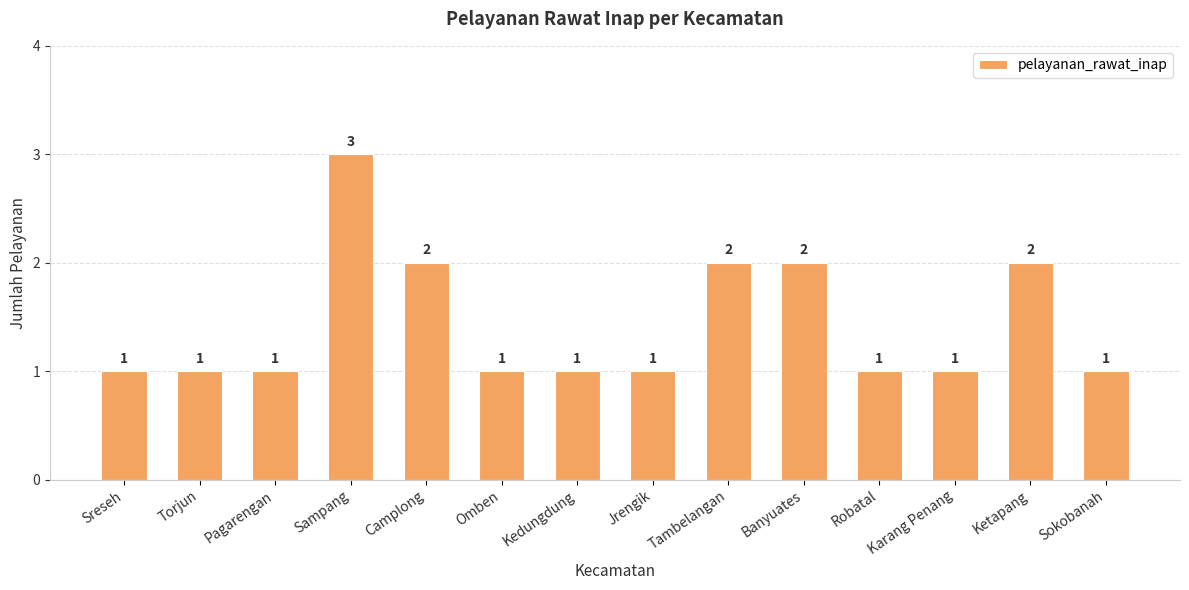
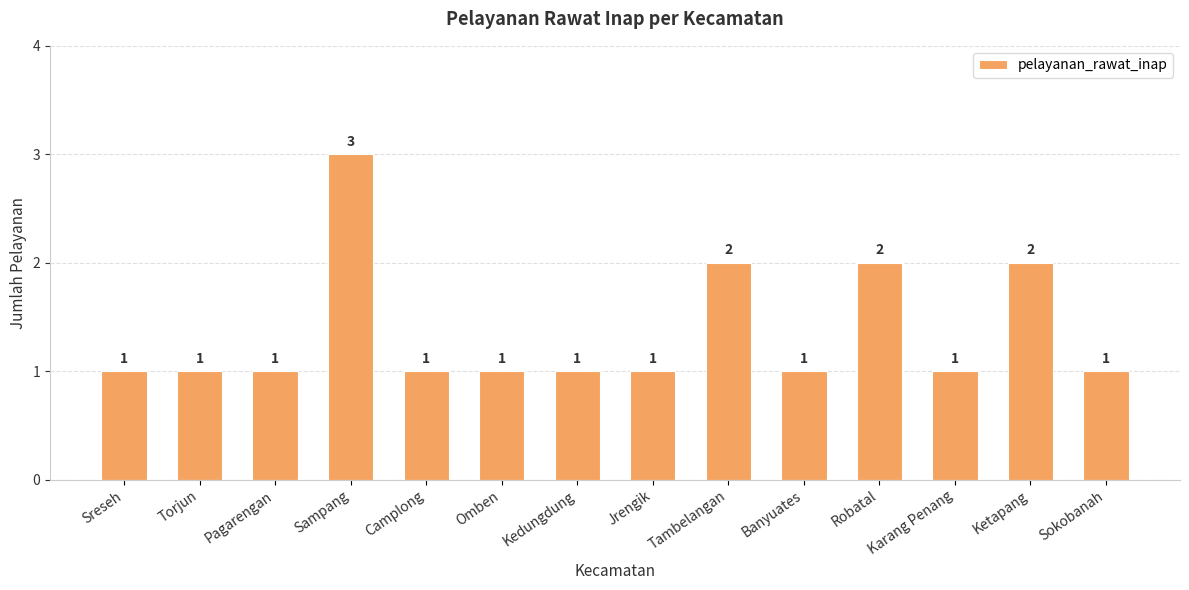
Camplong: 2 -> 1
Banyuates: 2 -> 1
Robatal: 1 -> 2
